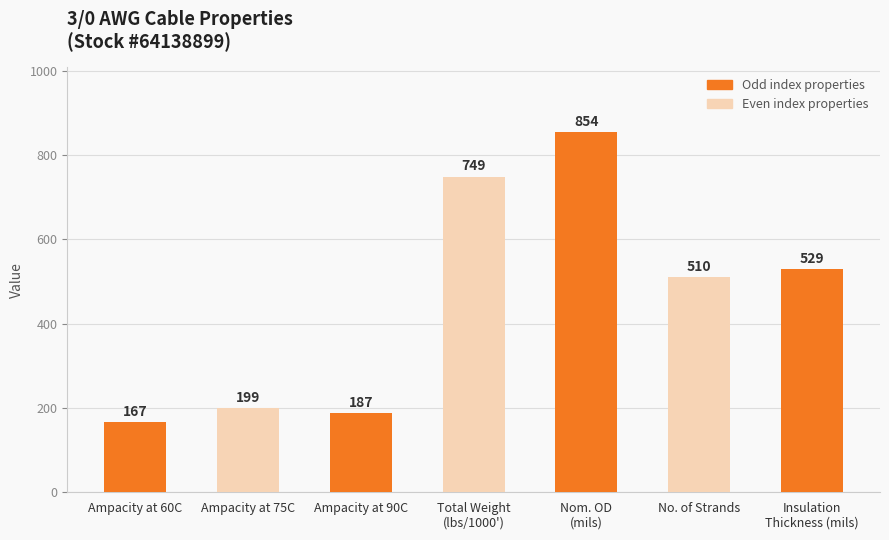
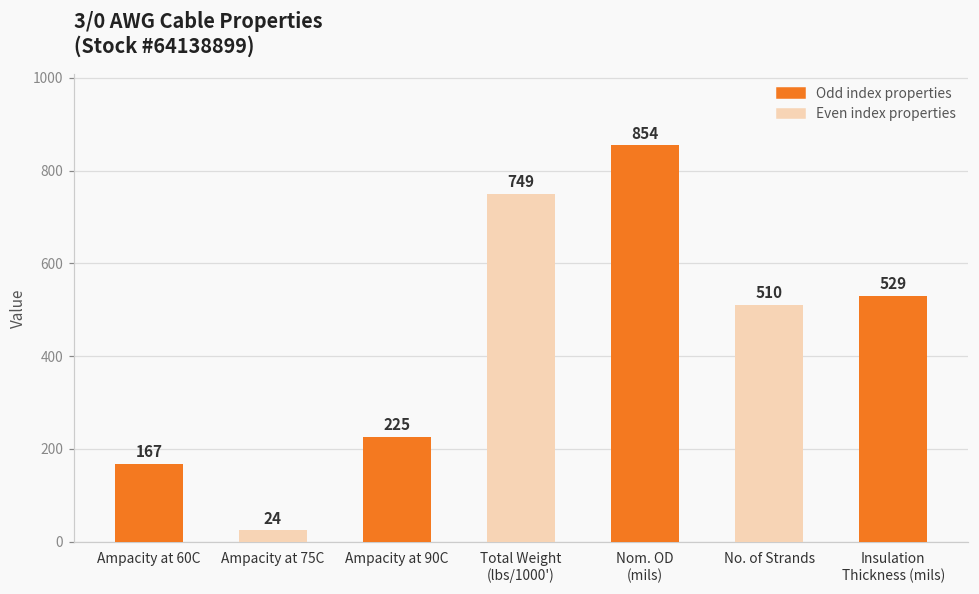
Ampacity at 75C: 199 -> 24
Ampacity at 90C: 187 -> 225
